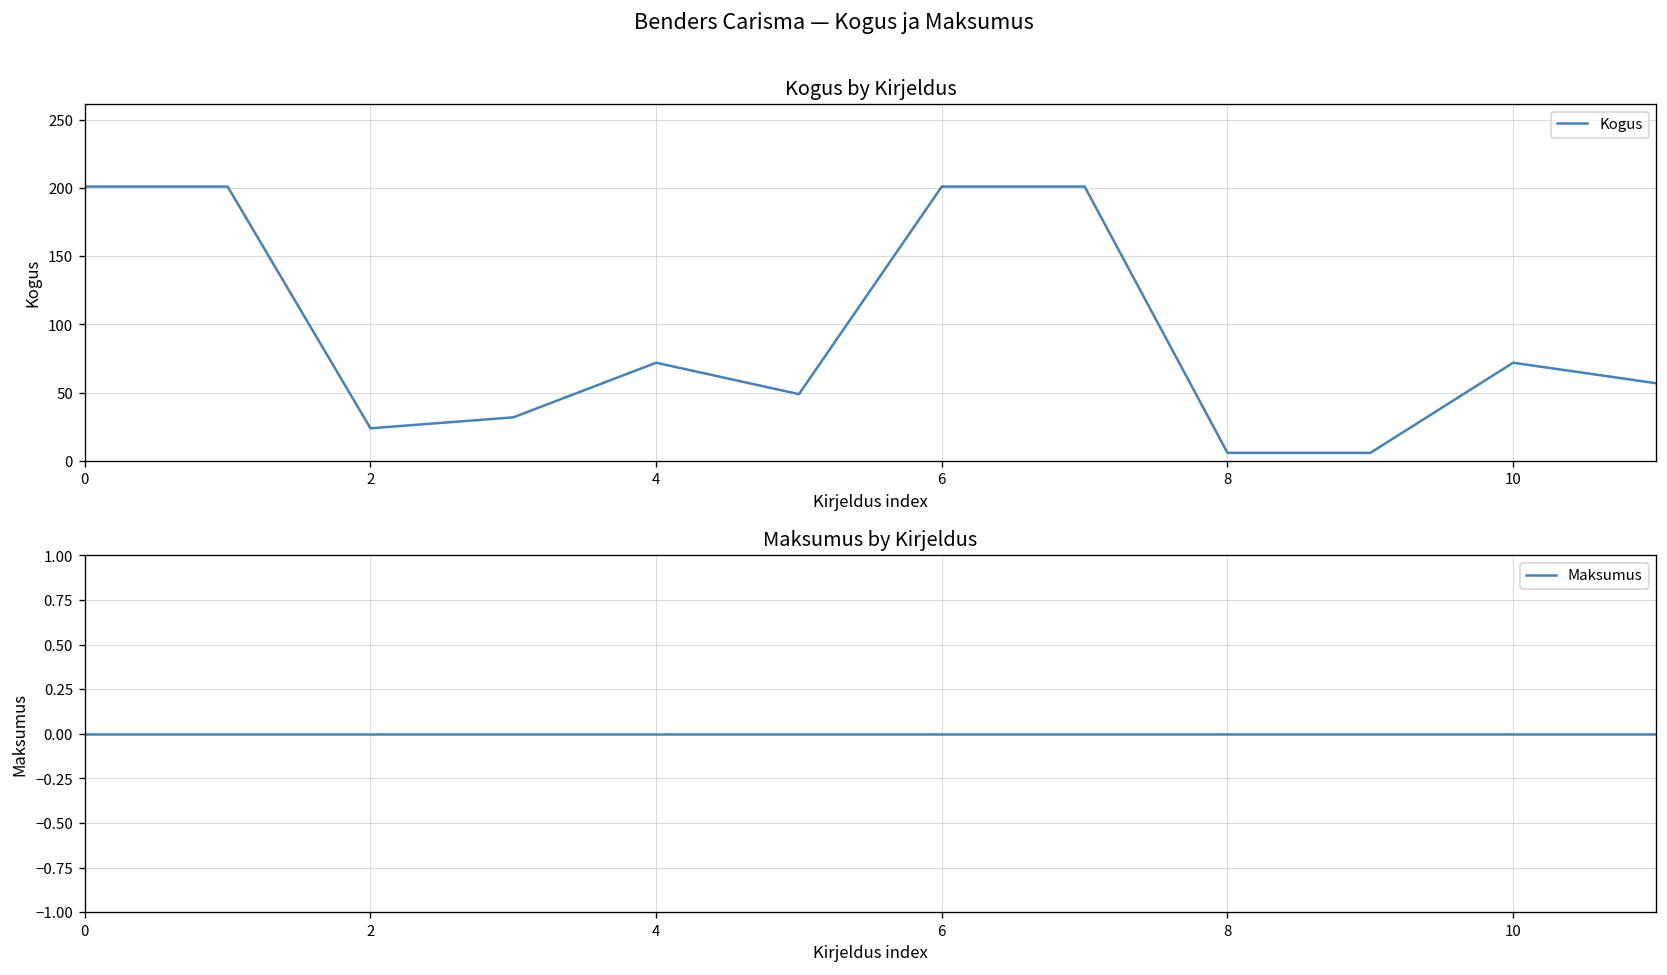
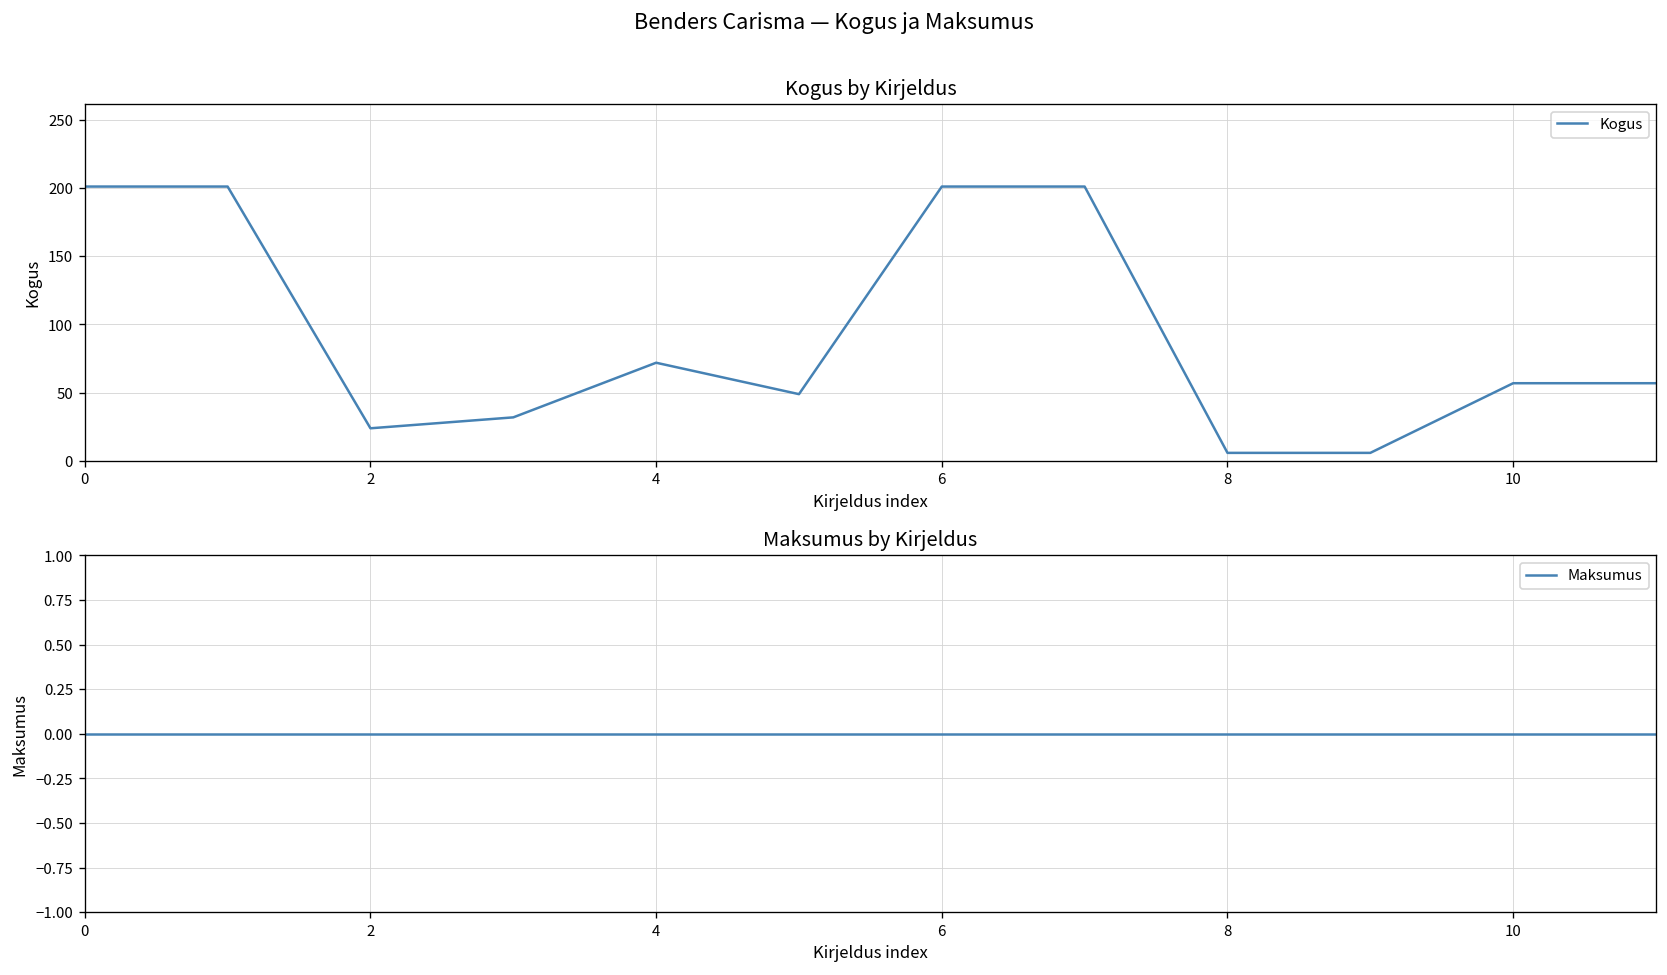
Kogus by Kirjeldus, 10: 72 -> 57
